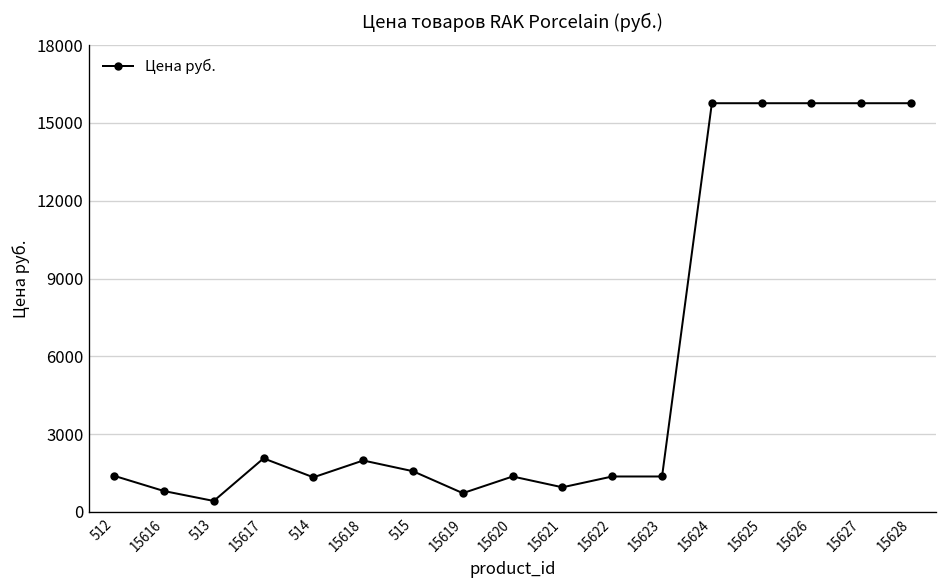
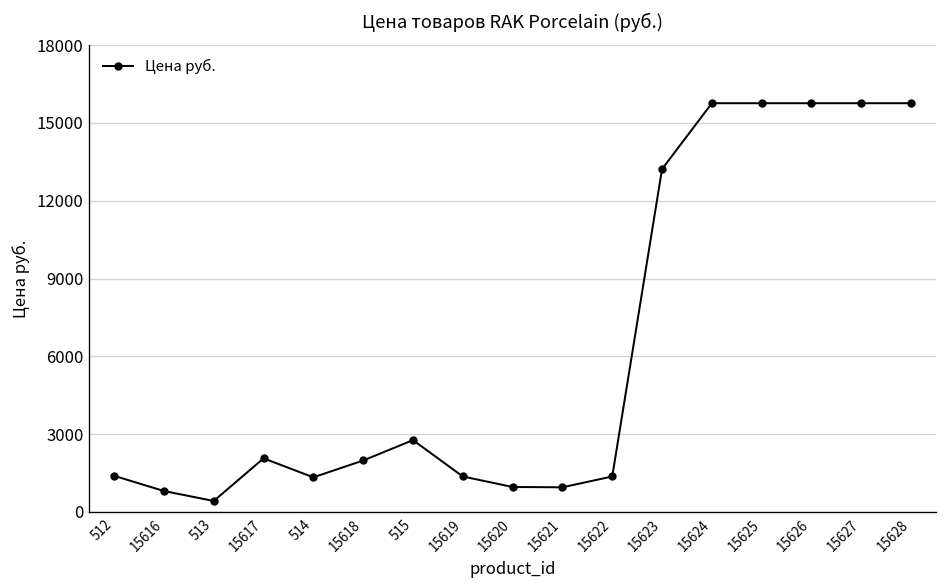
515: 1600 -> 2800
15619: 700 -> 1400
15620: 1400 -> 1000
15623: 1400 -> 13200
